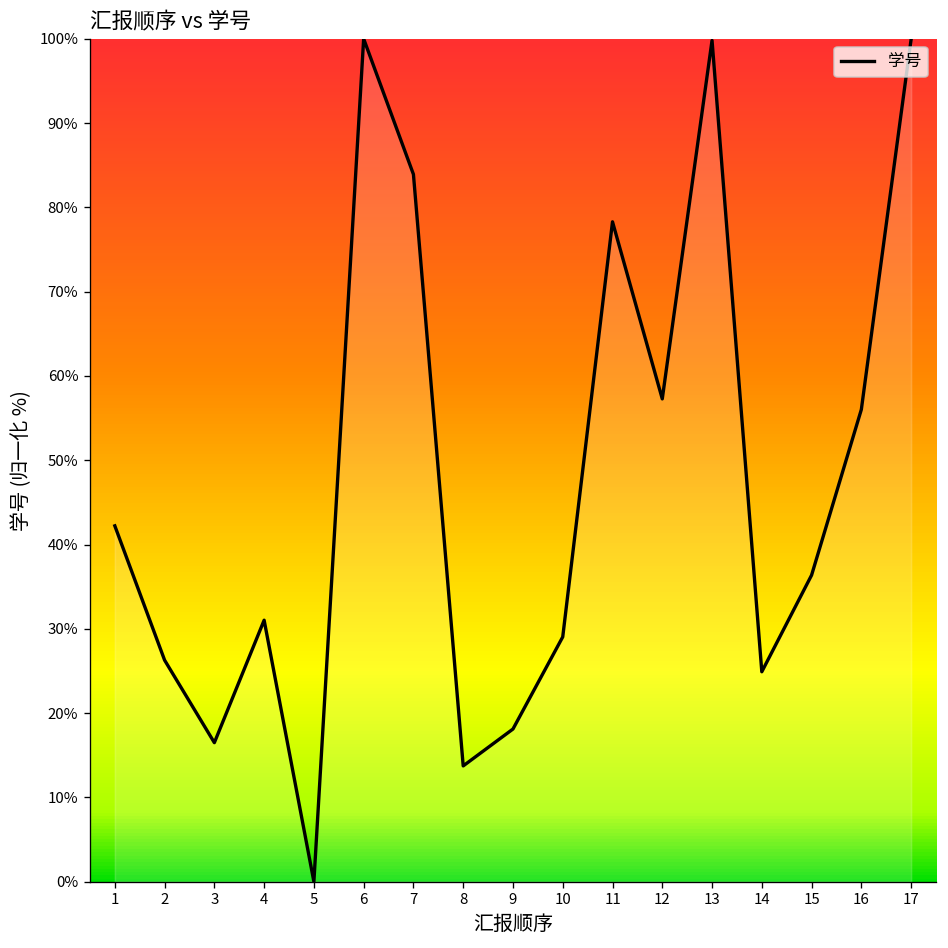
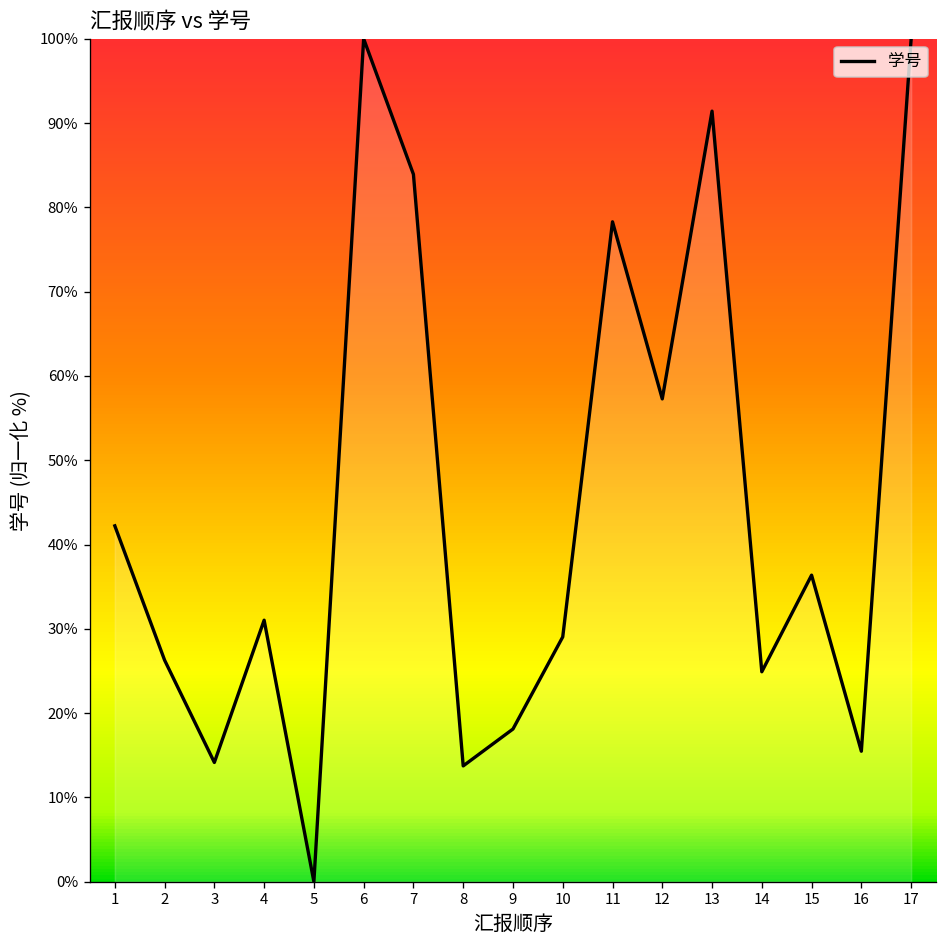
3: 16% -> 14%
13: 100% -> 91%
16: 56% -> 15%
